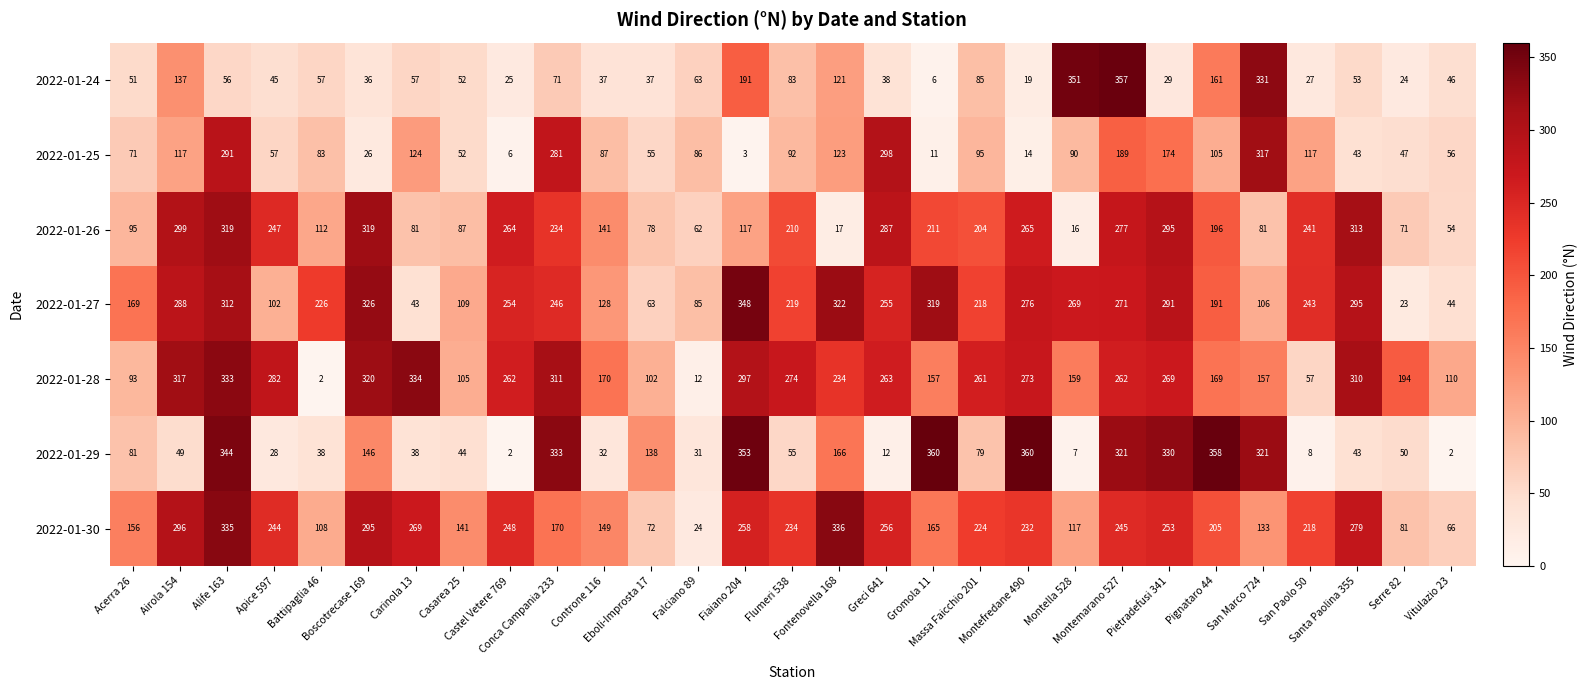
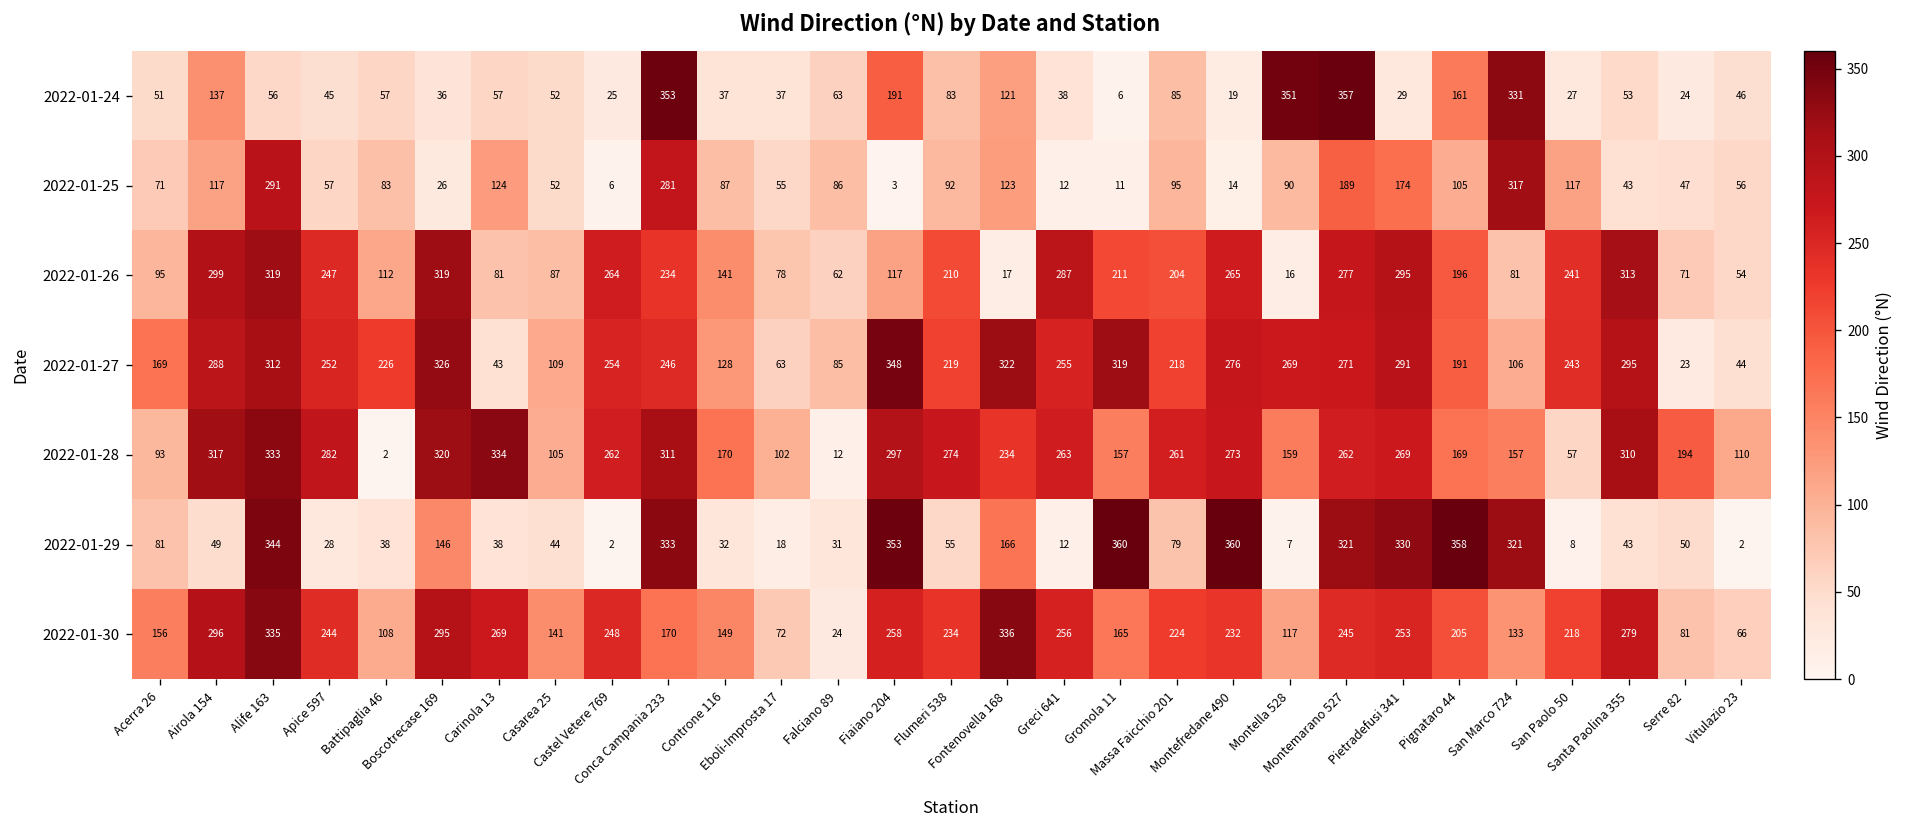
2022-01-24, Conca Campania 233: 71 -> 353
2022-01-25, Greci 641: 298 -> 12
2022-01-27, Apice 597: 102 -> 252
2022-01-29, Eboli-Improsta 17: 138 -> 18
